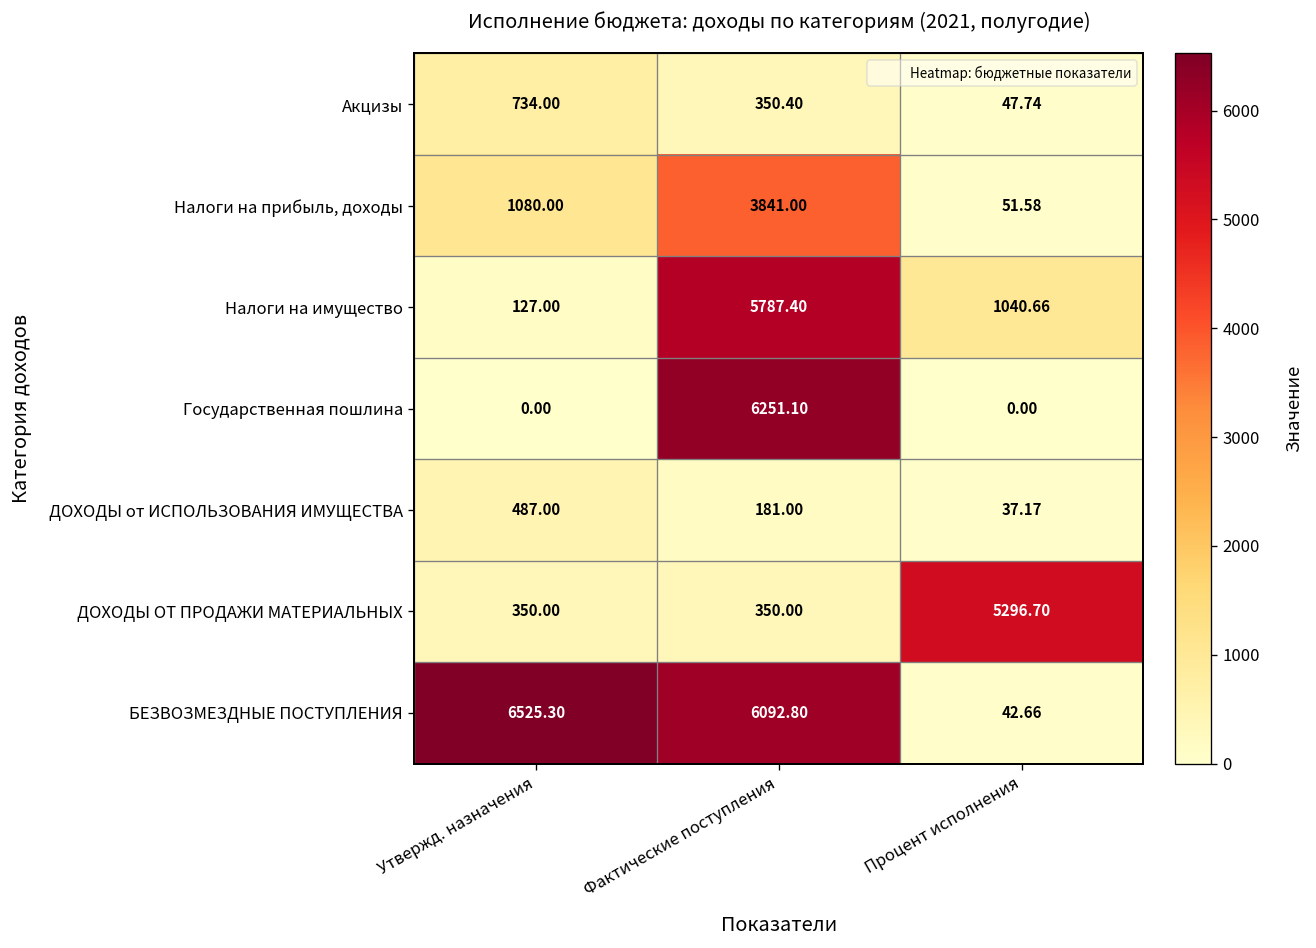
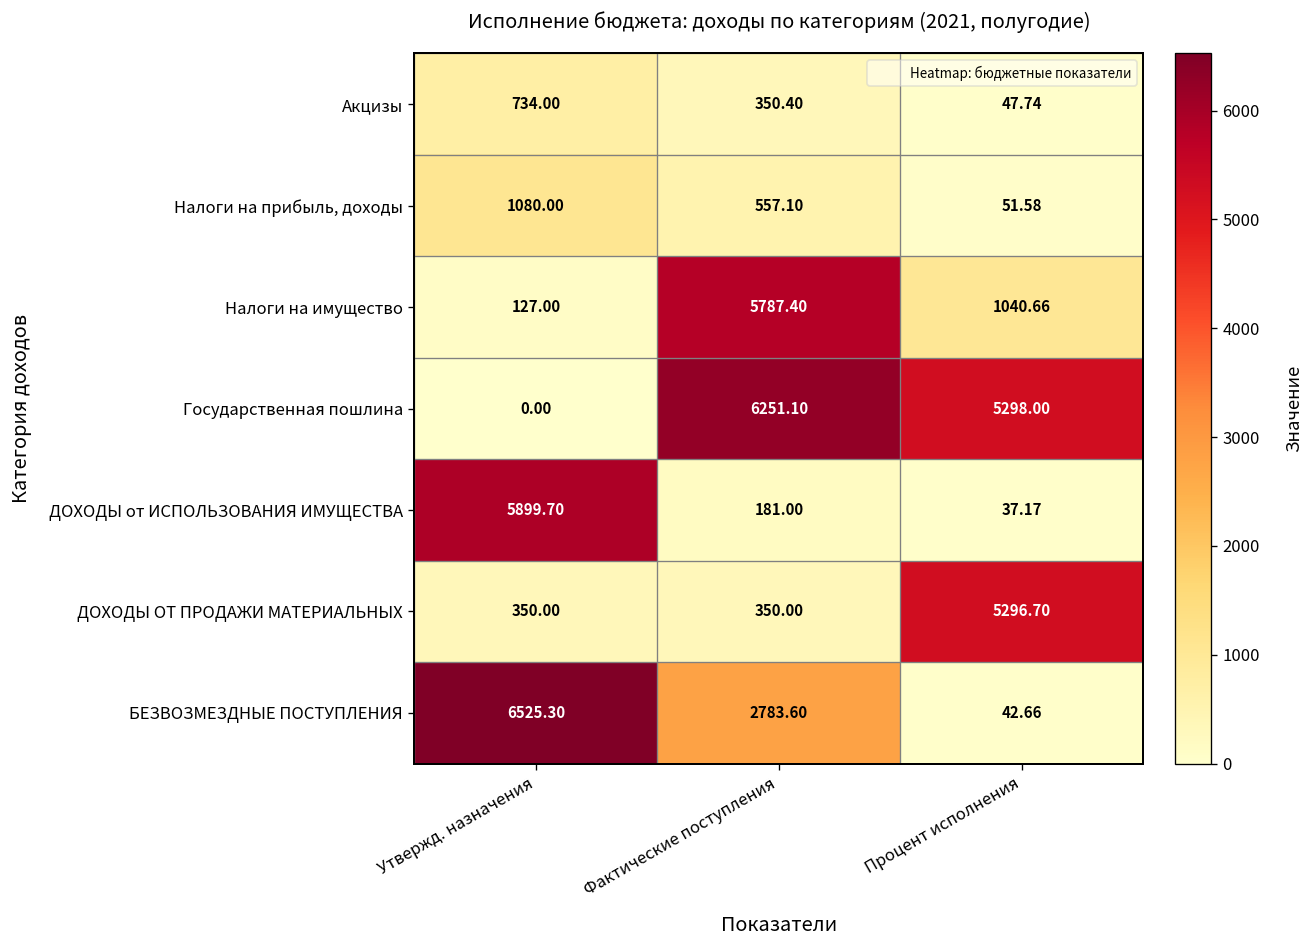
Налоги на прибыль, доходы, Фактические поступления: 3841.00 -> 557.10
Государственная пошлина, Процент исполнения: 0.00 -> 5298.00
ДОХОДЫ от ИСПОЛЬЗОВАНИЯ ИМУЩЕСТВА, Утвержд. назначения: 487.00 -> 5899.70
БЕЗВОЗМЕЗДНЫЕ ПОСТУПЛЕНИЯ, Фактические поступления: 6092.80 -> 2783.60
